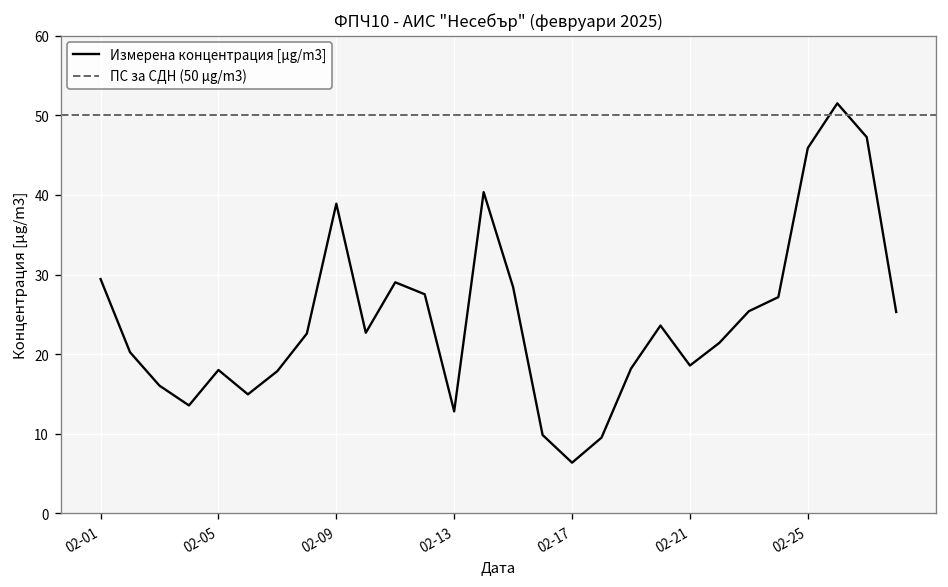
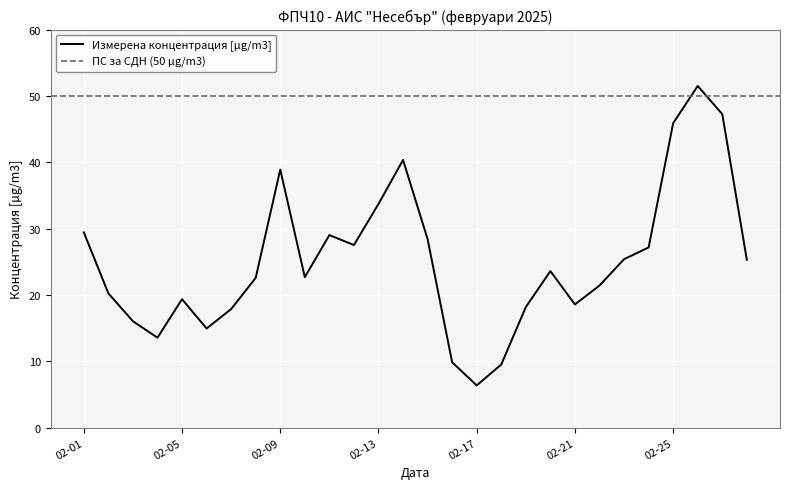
02-05: 18 -> 19
02-13: 13 -> 34
